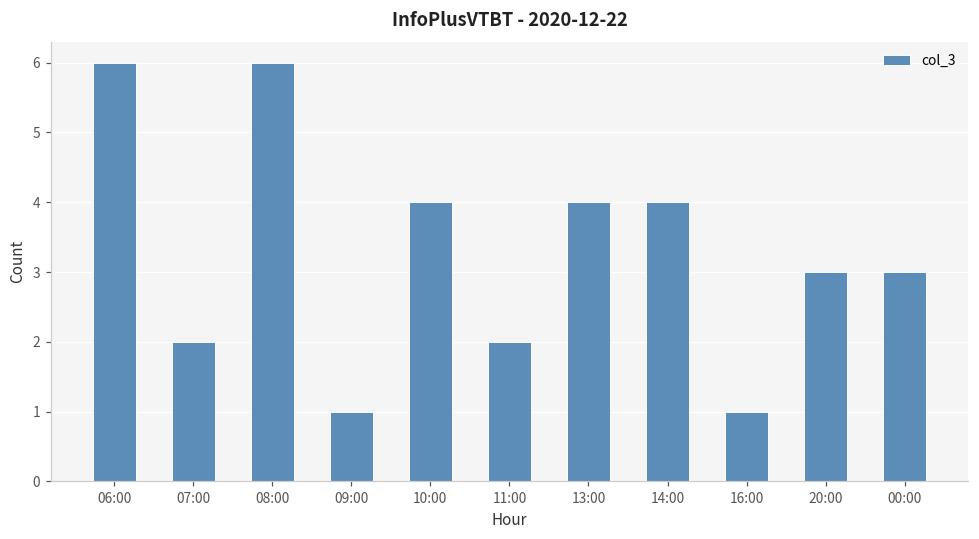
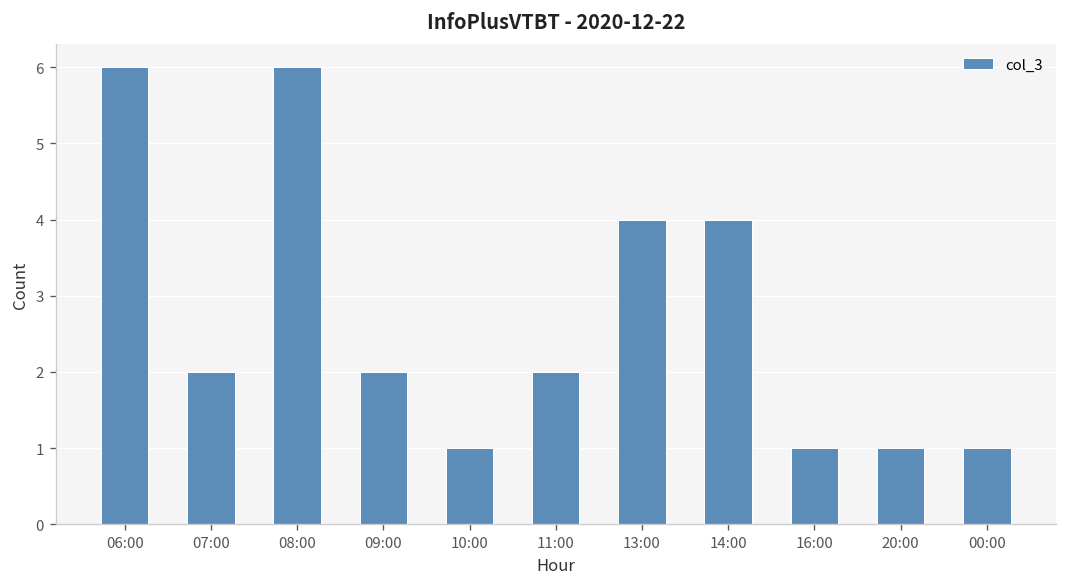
09:00: 1 -> 2
10:00: 4 -> 1
20:00: 3 -> 1
00:00: 3 -> 1
